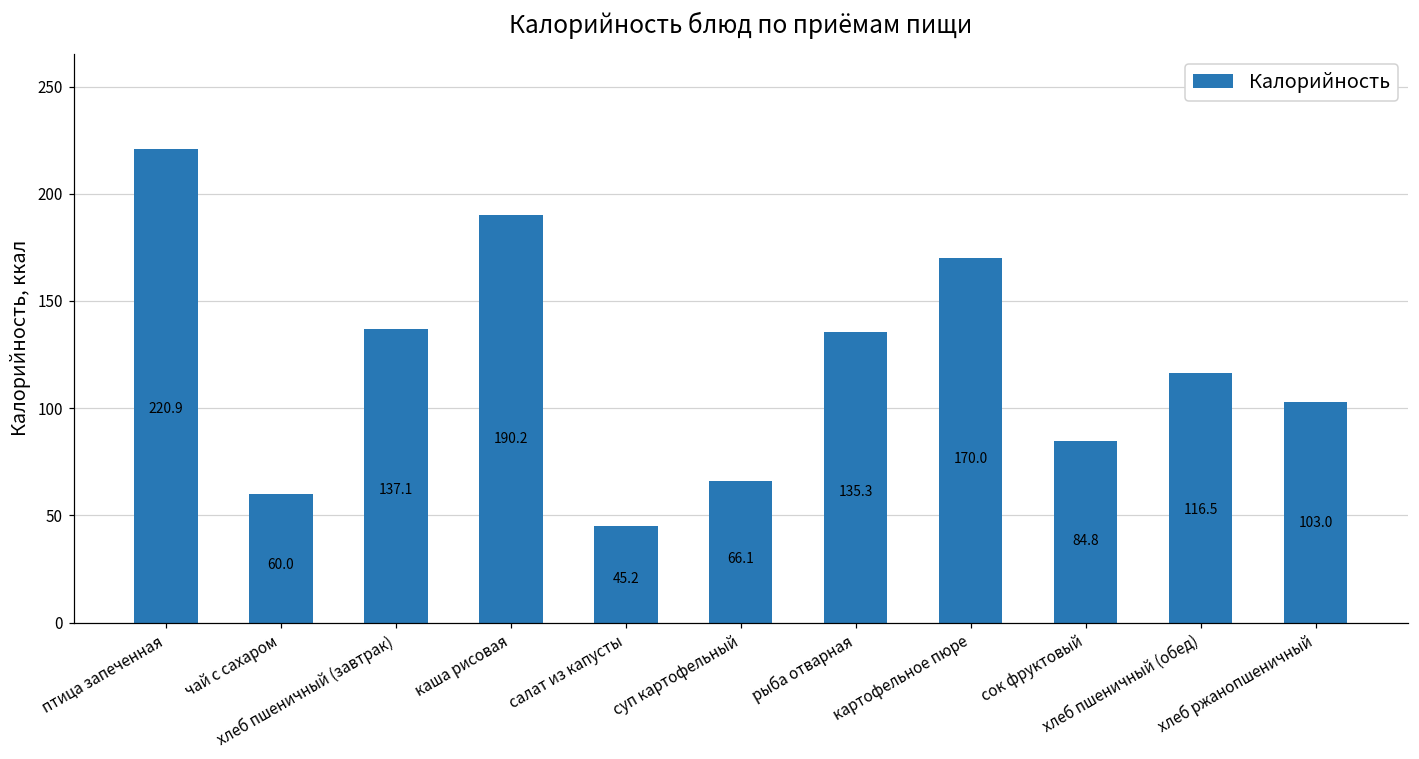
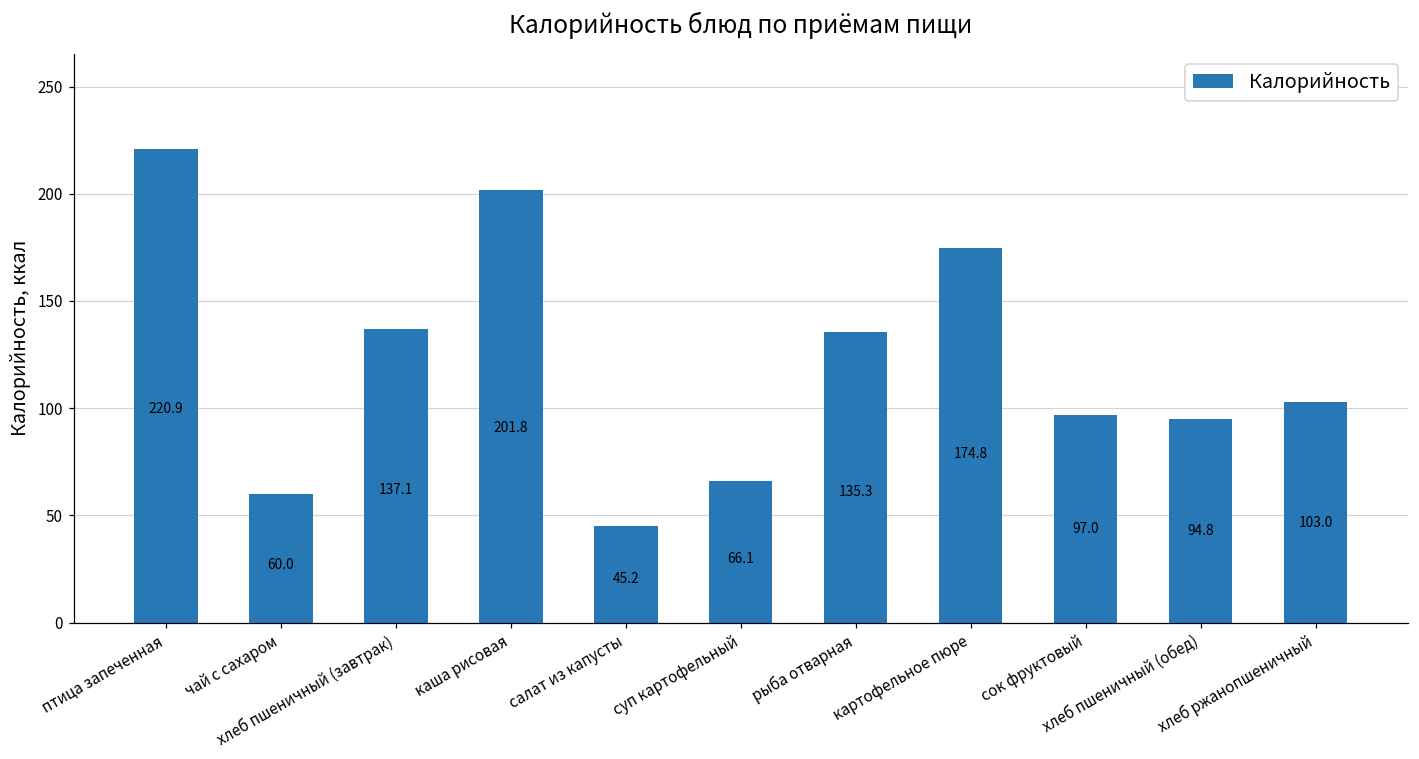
каша рисовая: 190.2 -> 201.8
картофельное пюре: 170.0 -> 174.8
сок фруктовый: 84.8 -> 97.0
хлеб пшеничный (обед): 116.5 -> 94.8
